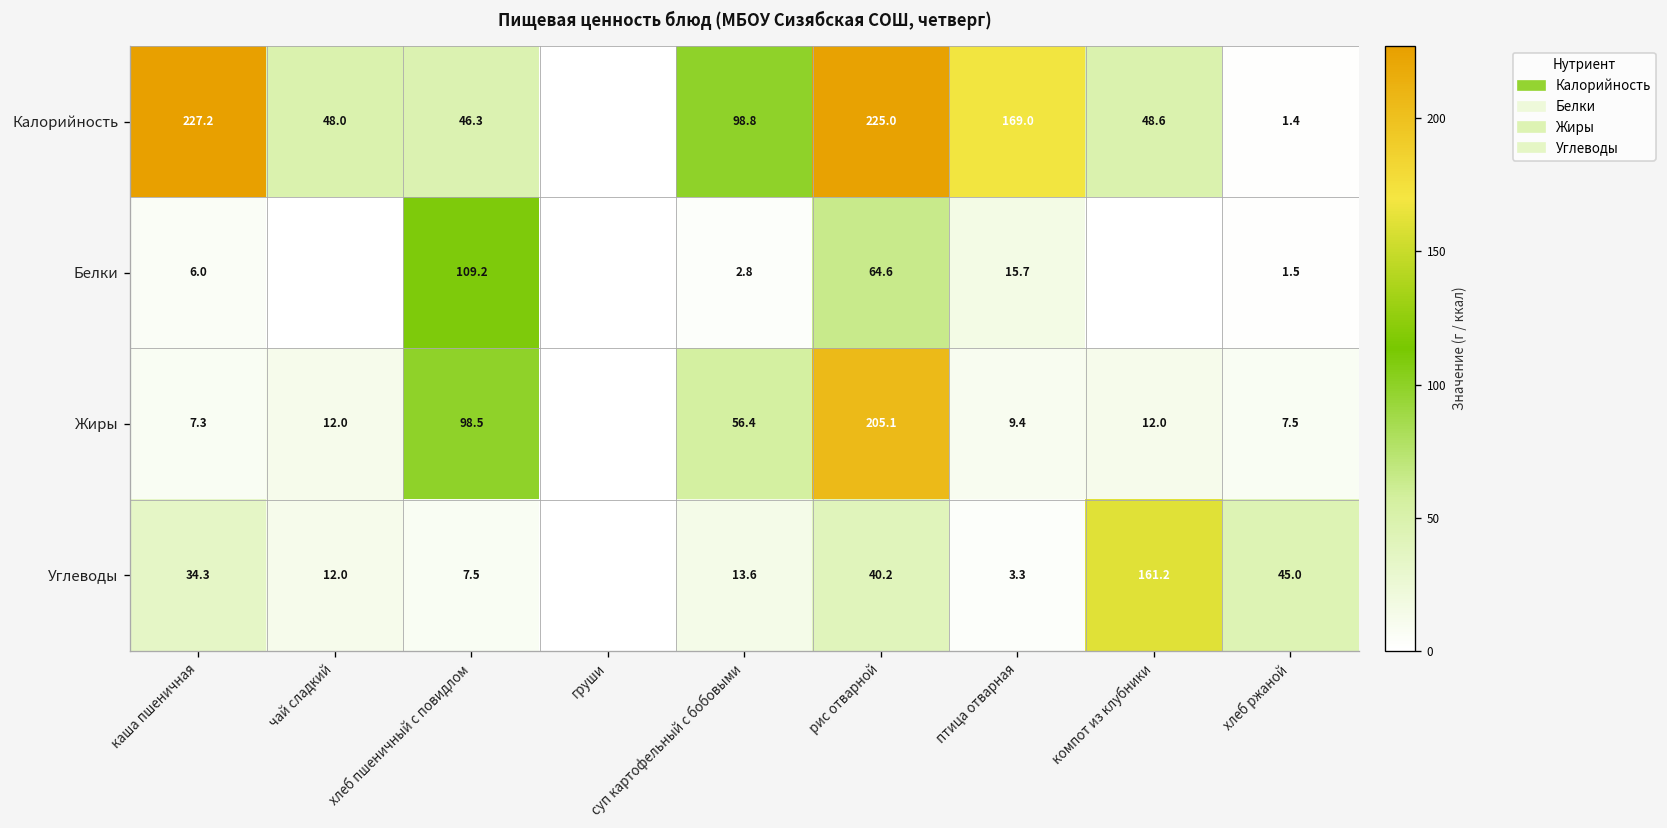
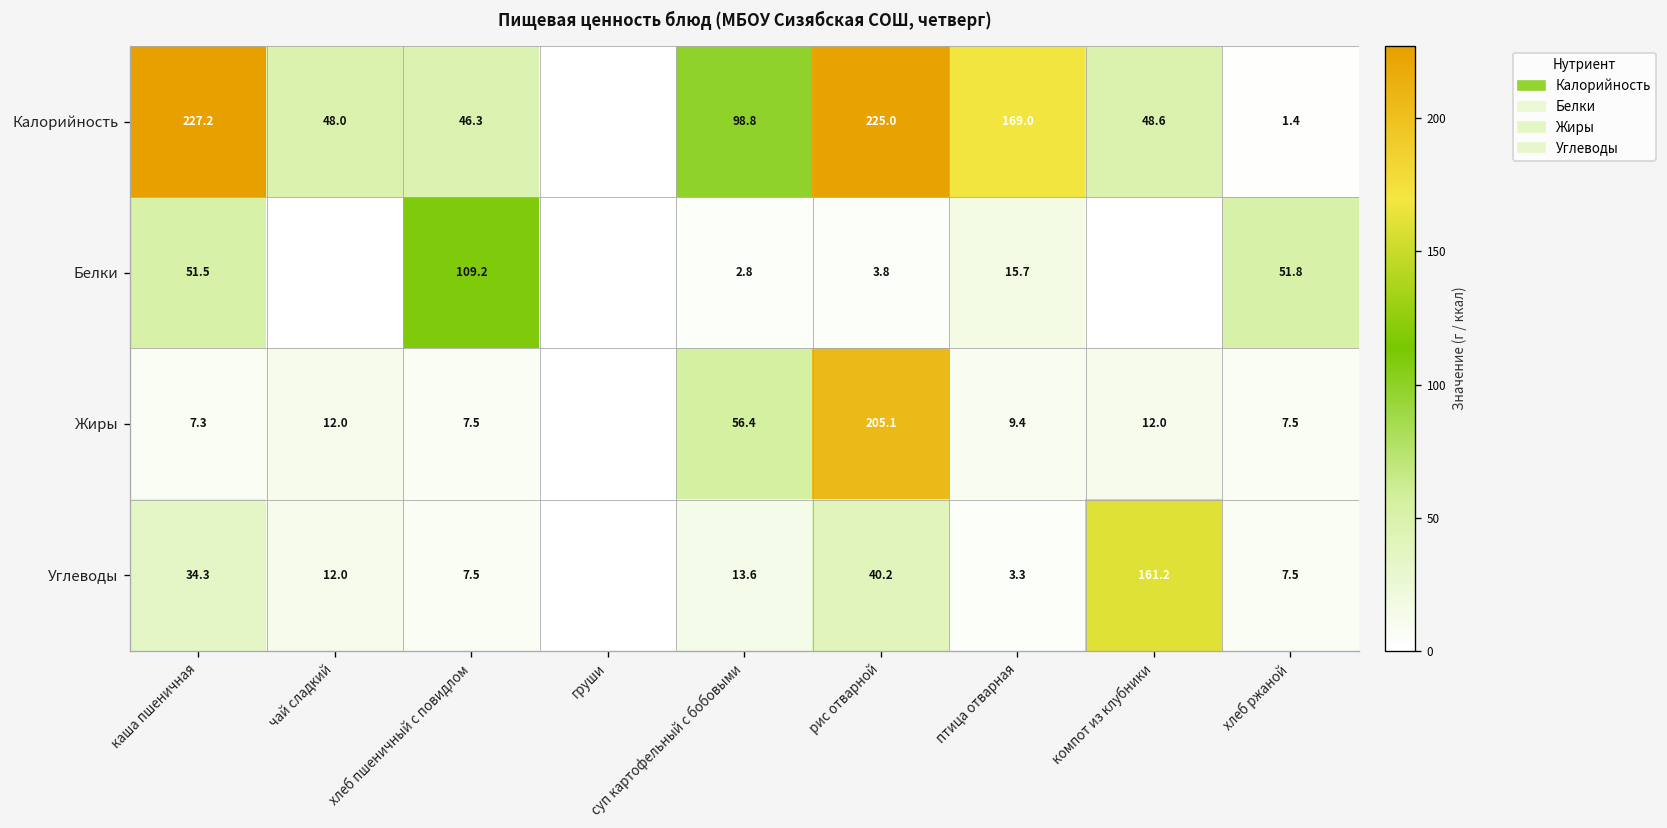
Белки, каша пшеничная: 6.0 -> 51.5
Белки, рис отварной: 64.6 -> 3.8
Белки, хлеб ржаной: 1.5 -> 51.8
Жиры, хлеб пшеничный с повидлом: 98.5 -> 7.5
Углеводы, хлеб ржаной: 45.0 -> 7.5
